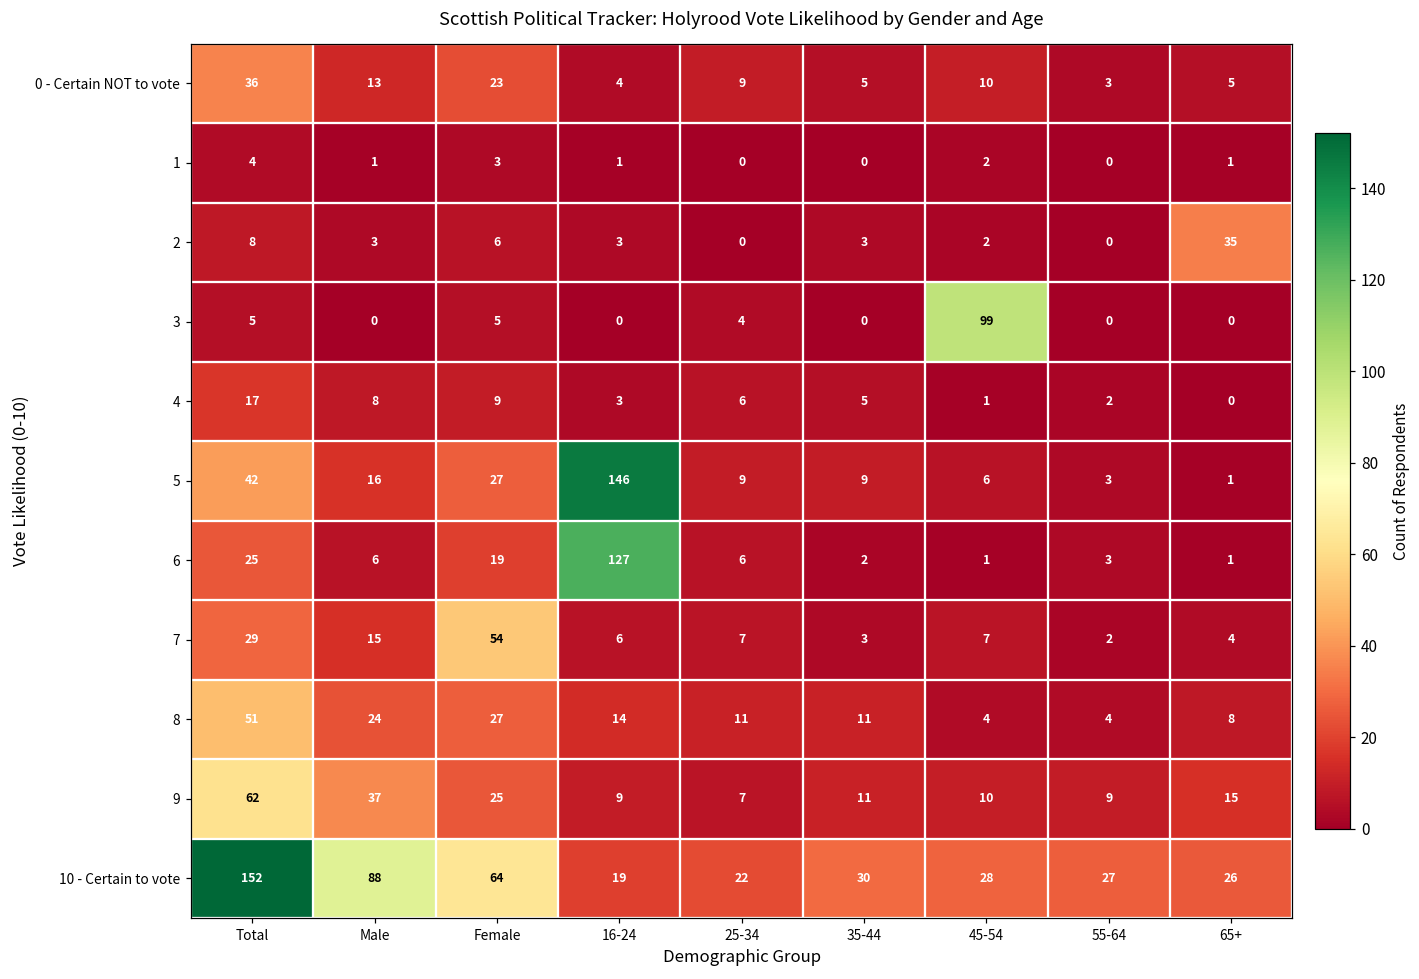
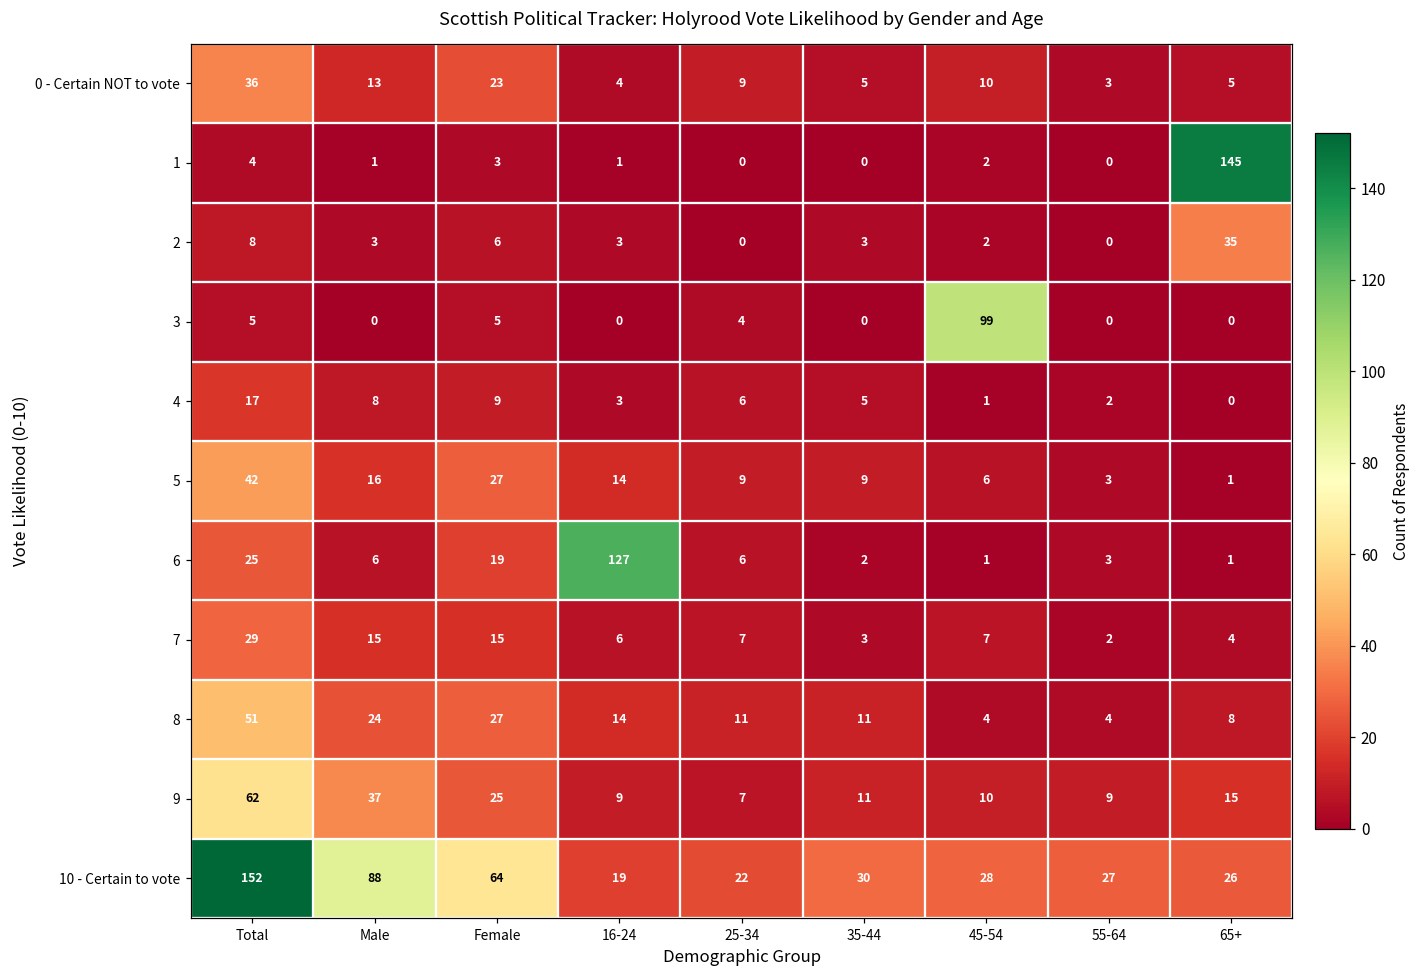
1, 65+: 1 -> 145
5, 16-24: 146 -> 14
7, Female: 54 -> 15
